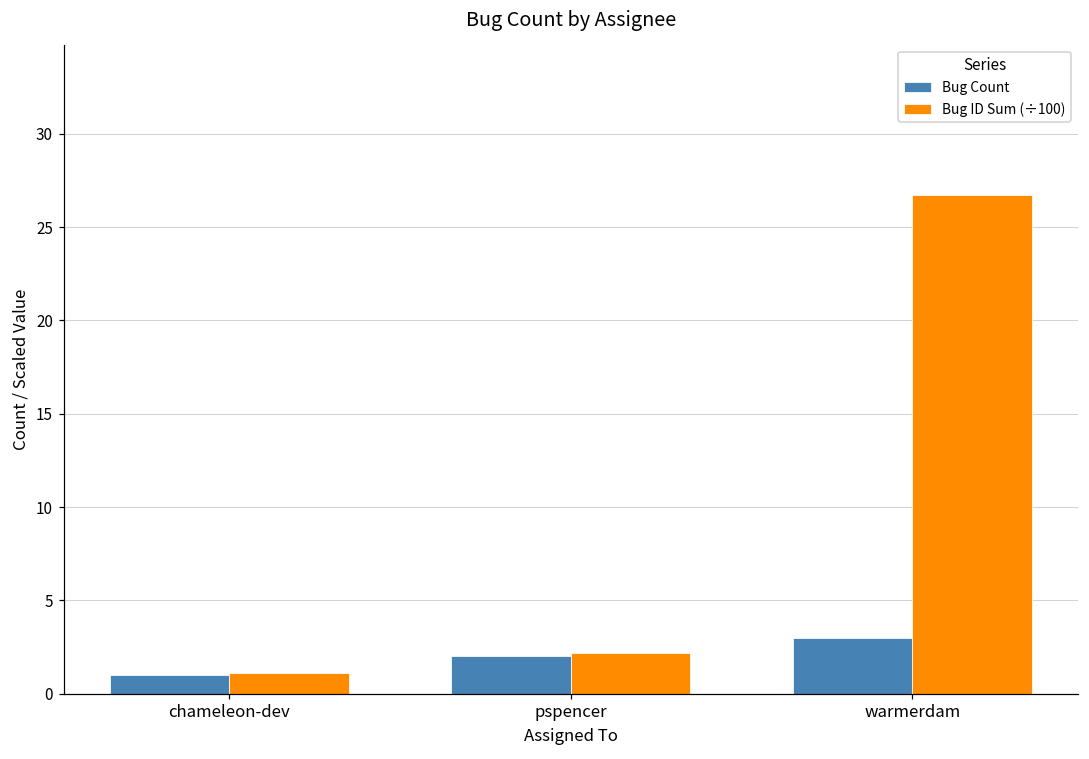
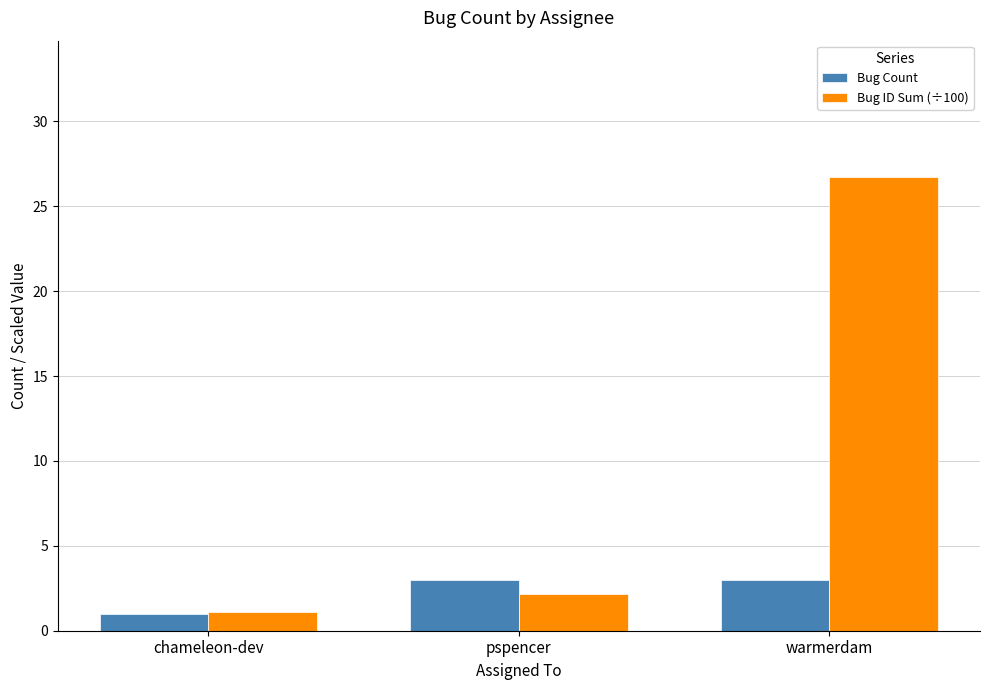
Bug Count, pspencer: 2 -> 3
